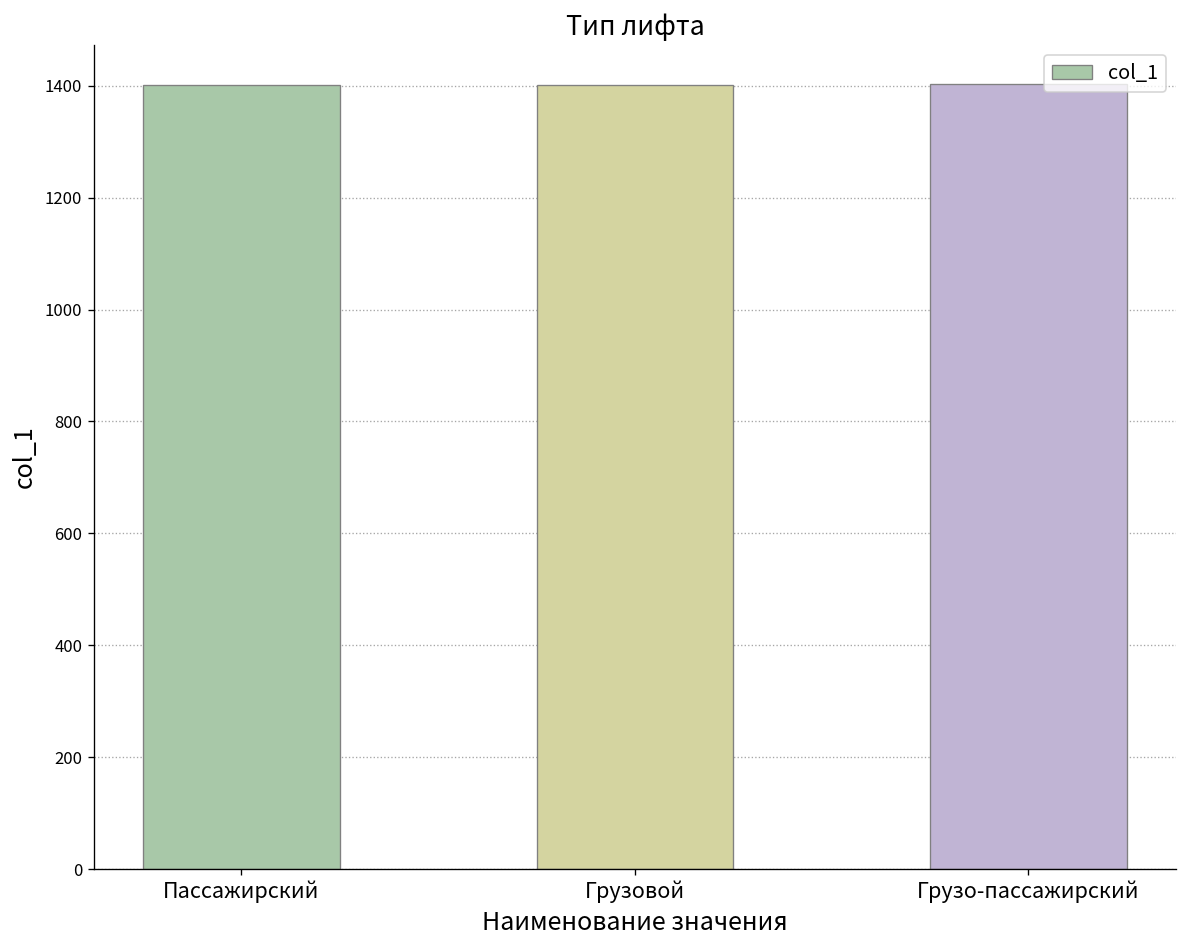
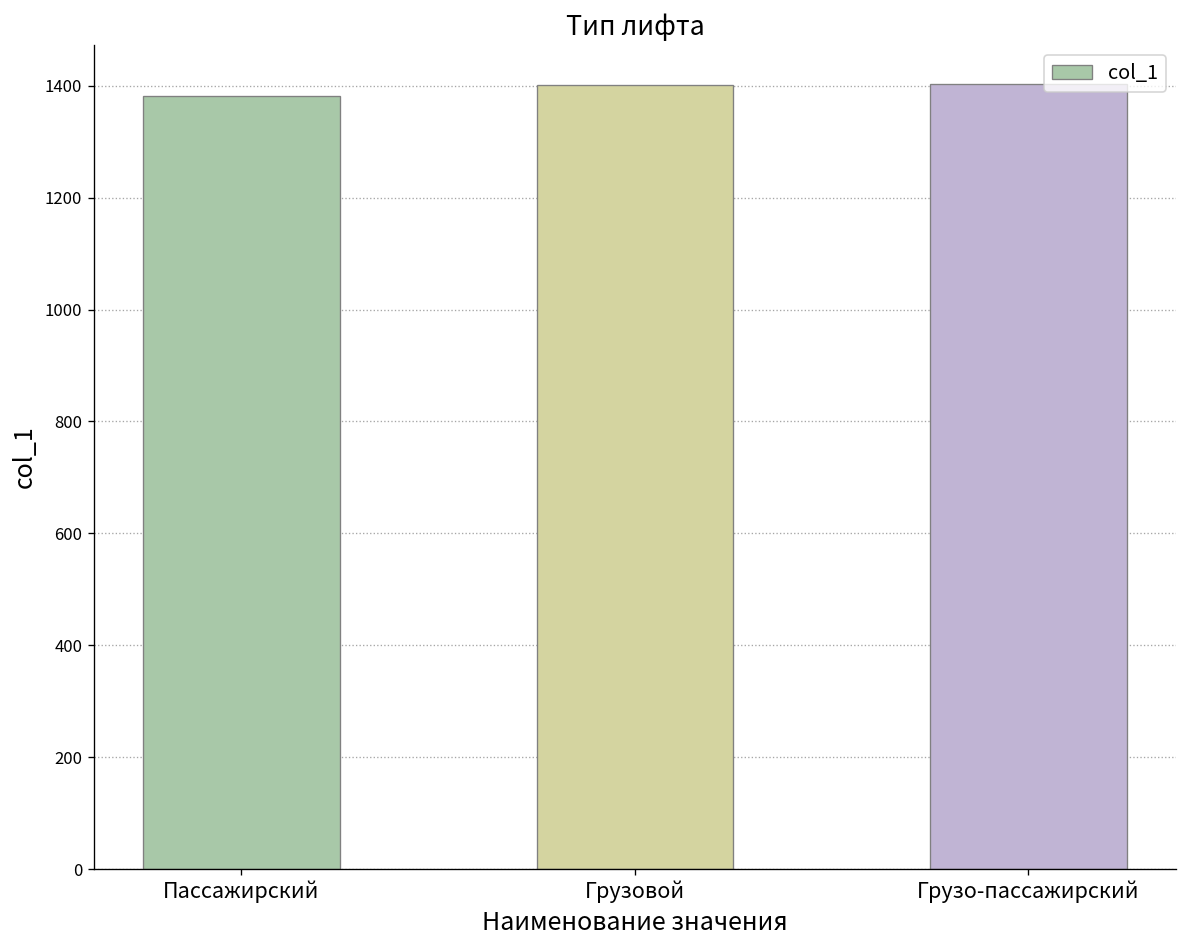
Пассажирский: 1400 -> 1380
